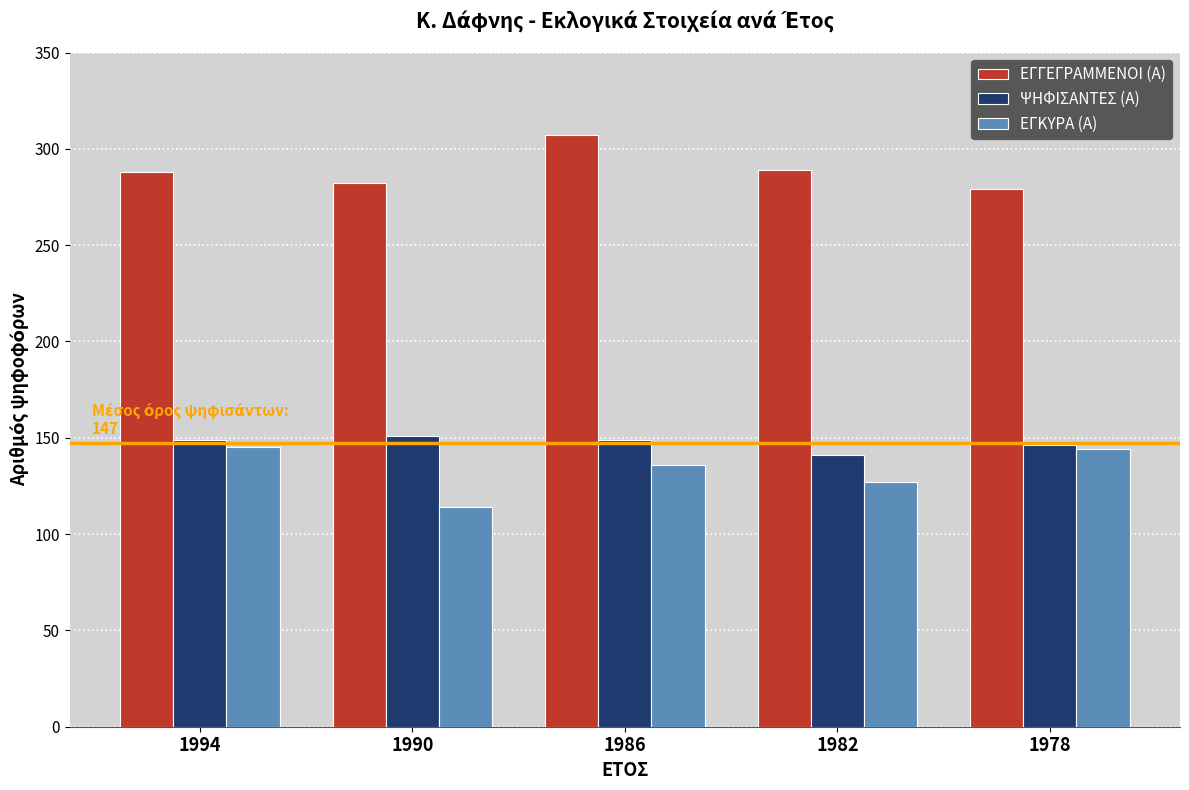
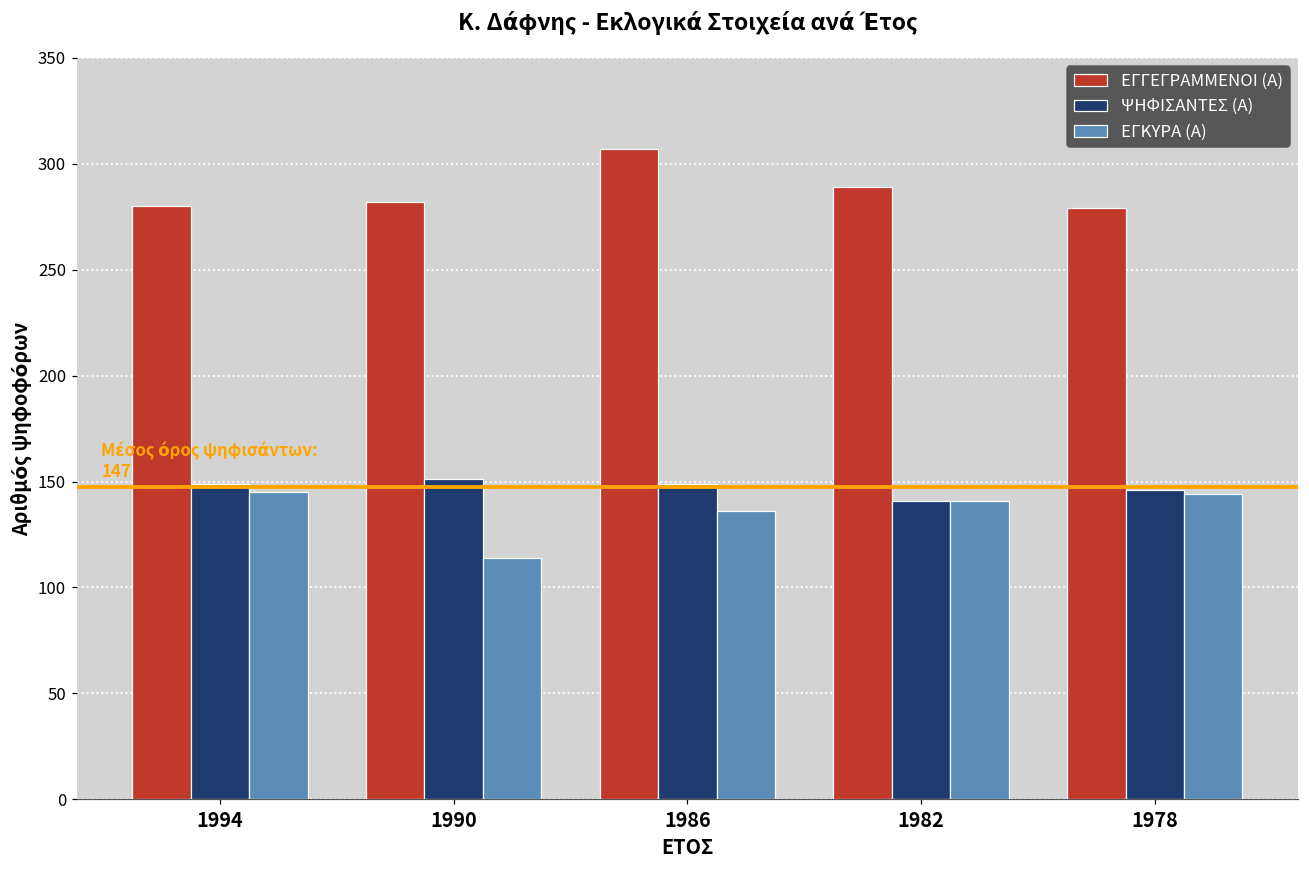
ΕΓΓΕΓΡΑΜΜΕΝΟΙ (Α), 1994: 288 -> 280
ΕΓΚΥΡΑ (Α), 1982: 127 -> 141
